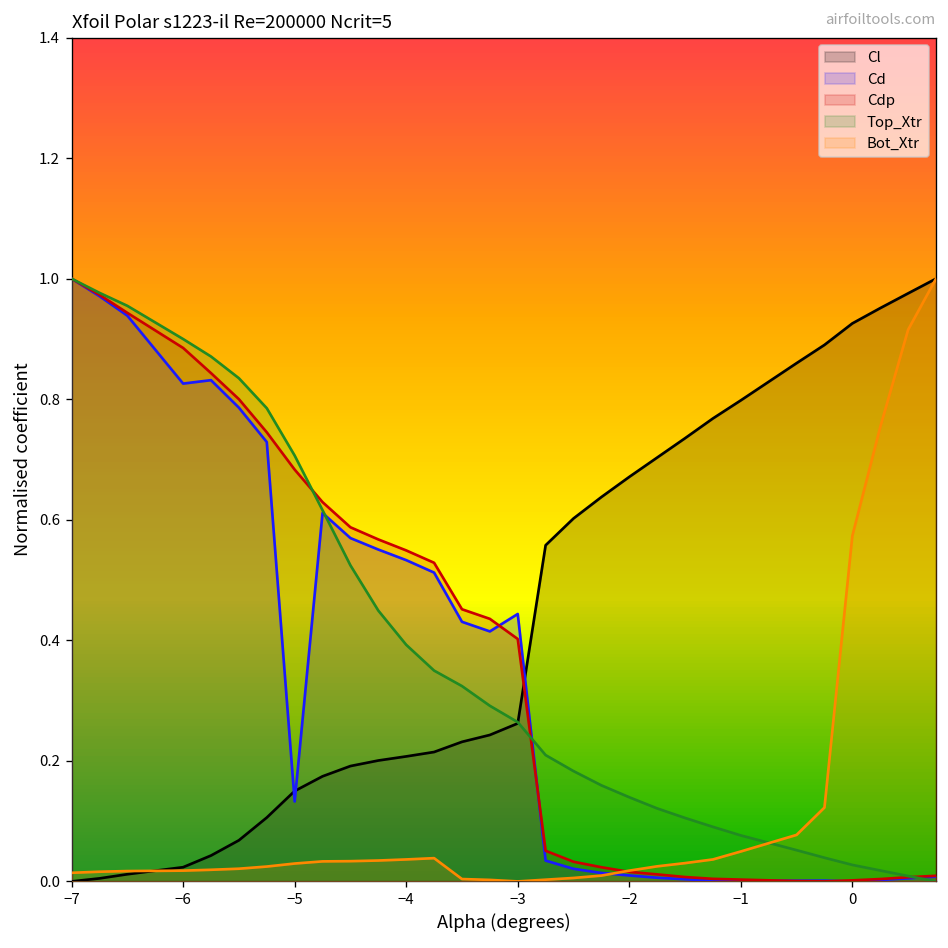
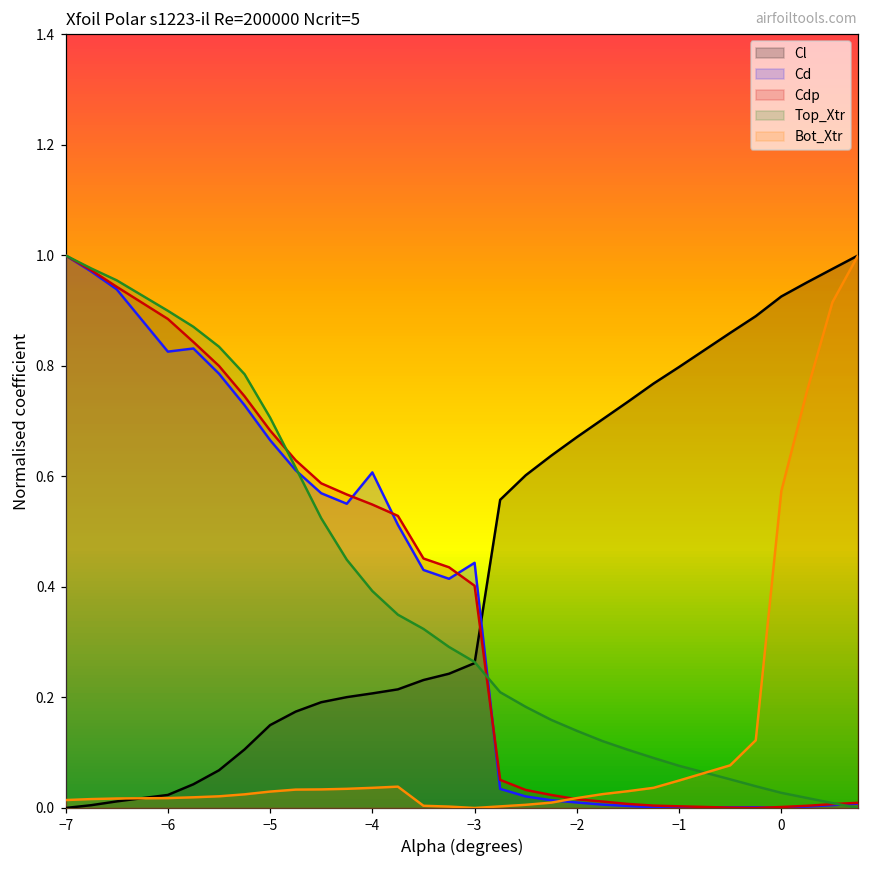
Cd, −5: 0.13 -> 0.67
Cd, −4: 0.53 -> 0.61
